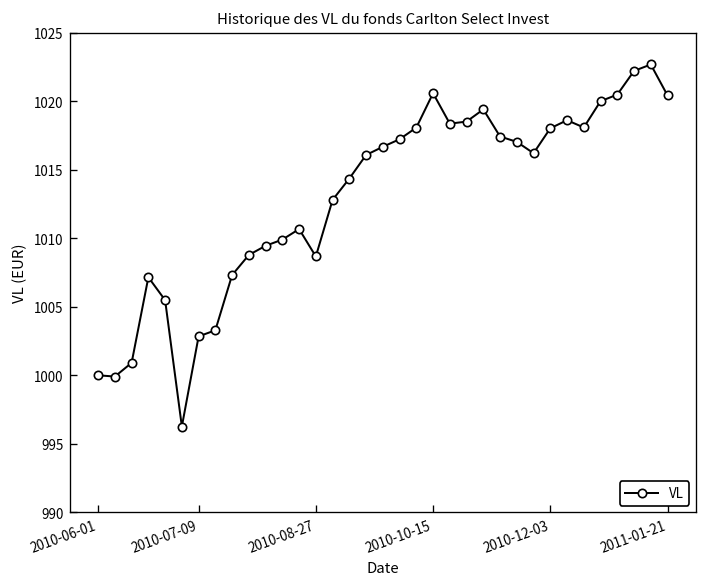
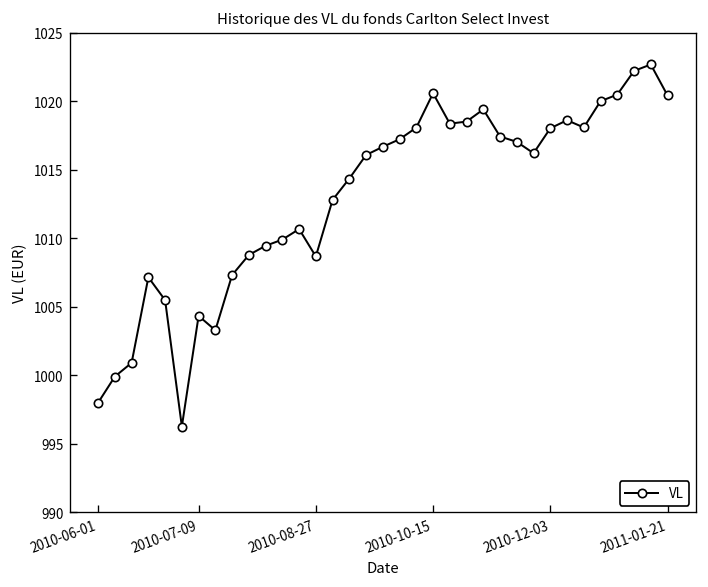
2010-06-01: 1000 -> 998
2010-07-09: 1002.8 -> 1004.3
